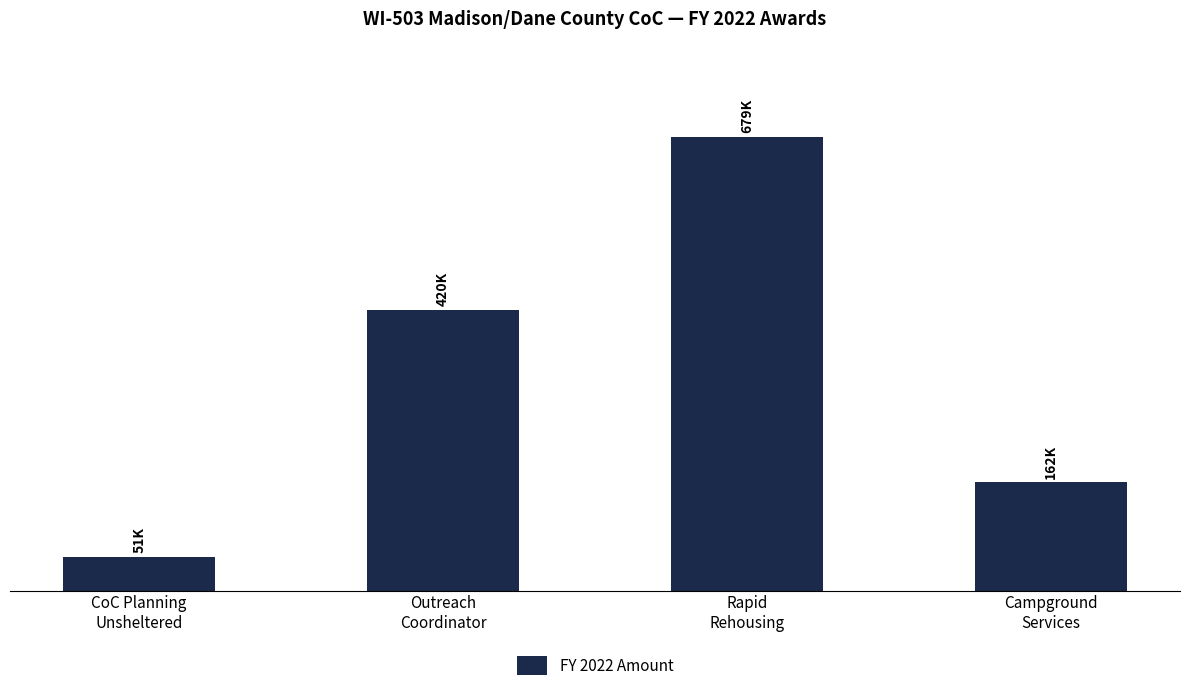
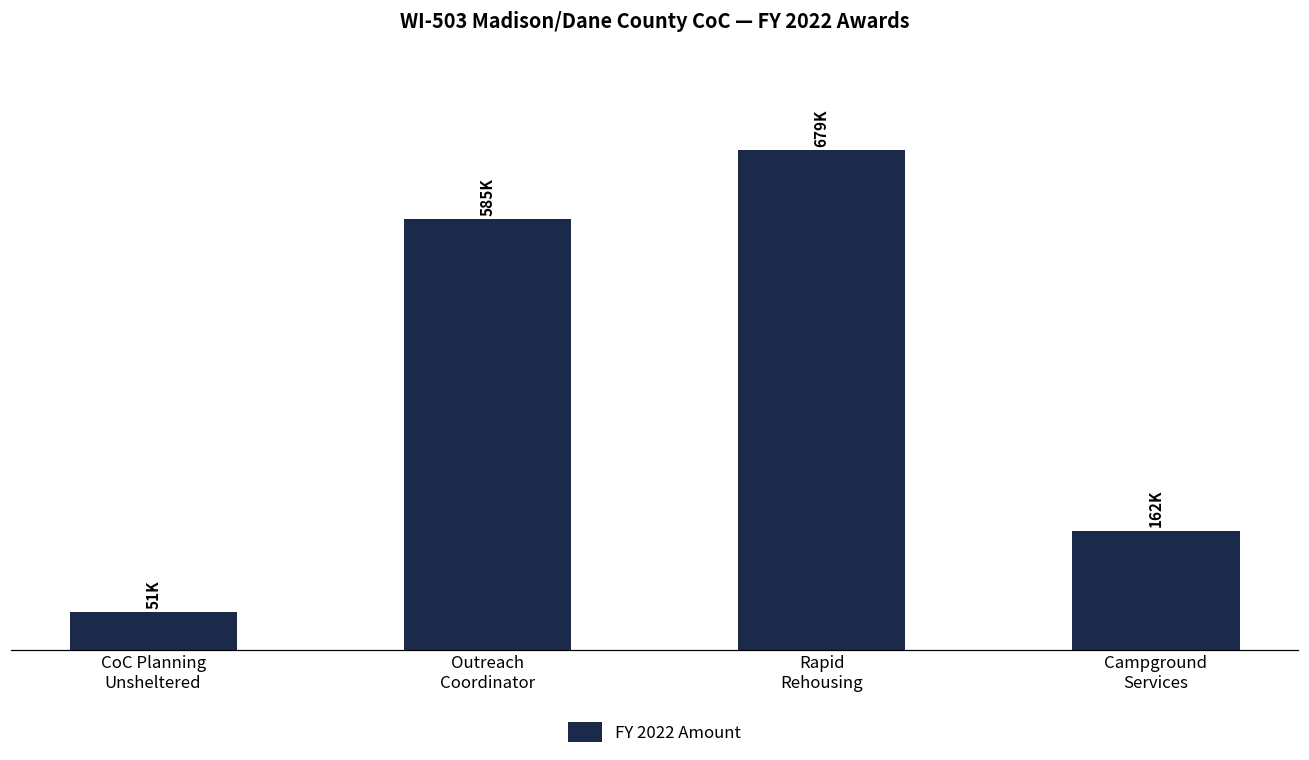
Outreach Coordinator: 420K -> 585K
